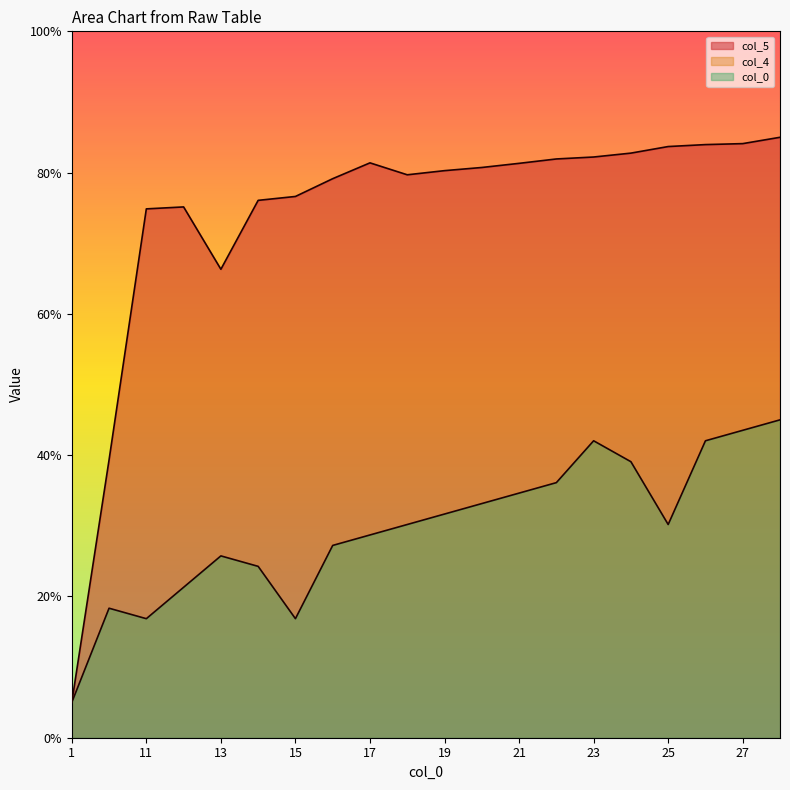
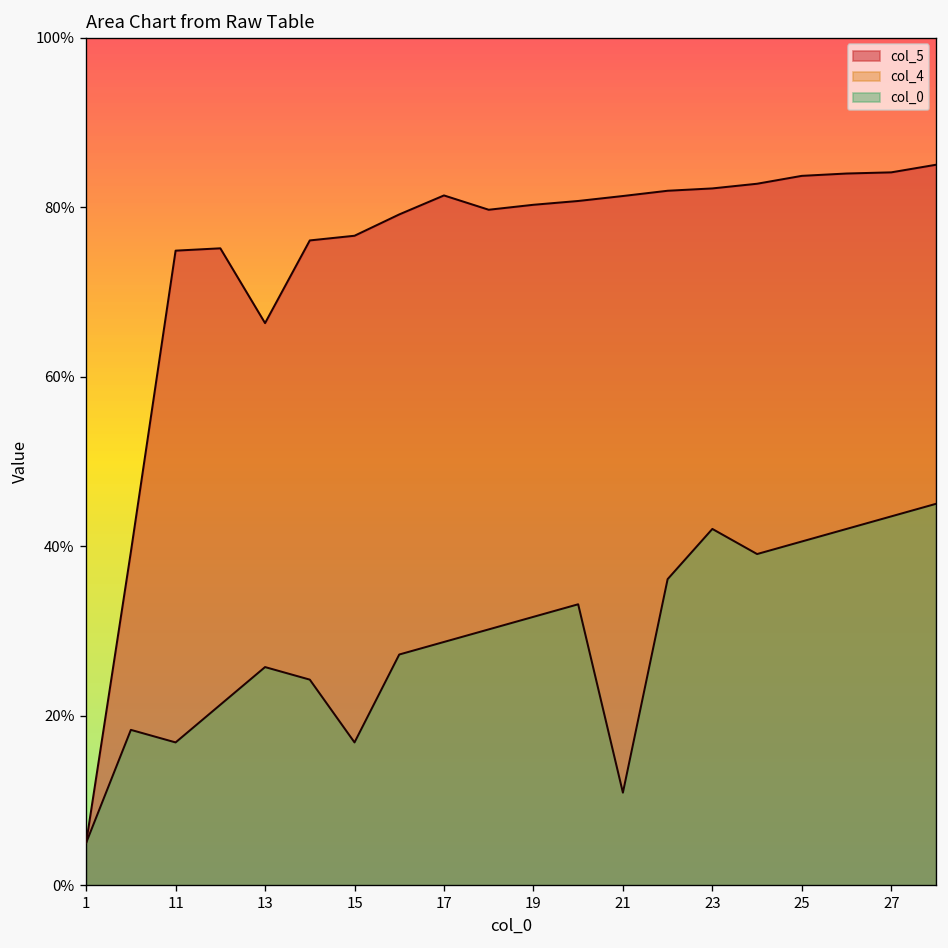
col_0, 21: 35% -> 11%
col_0, 25: 30% -> 41%
